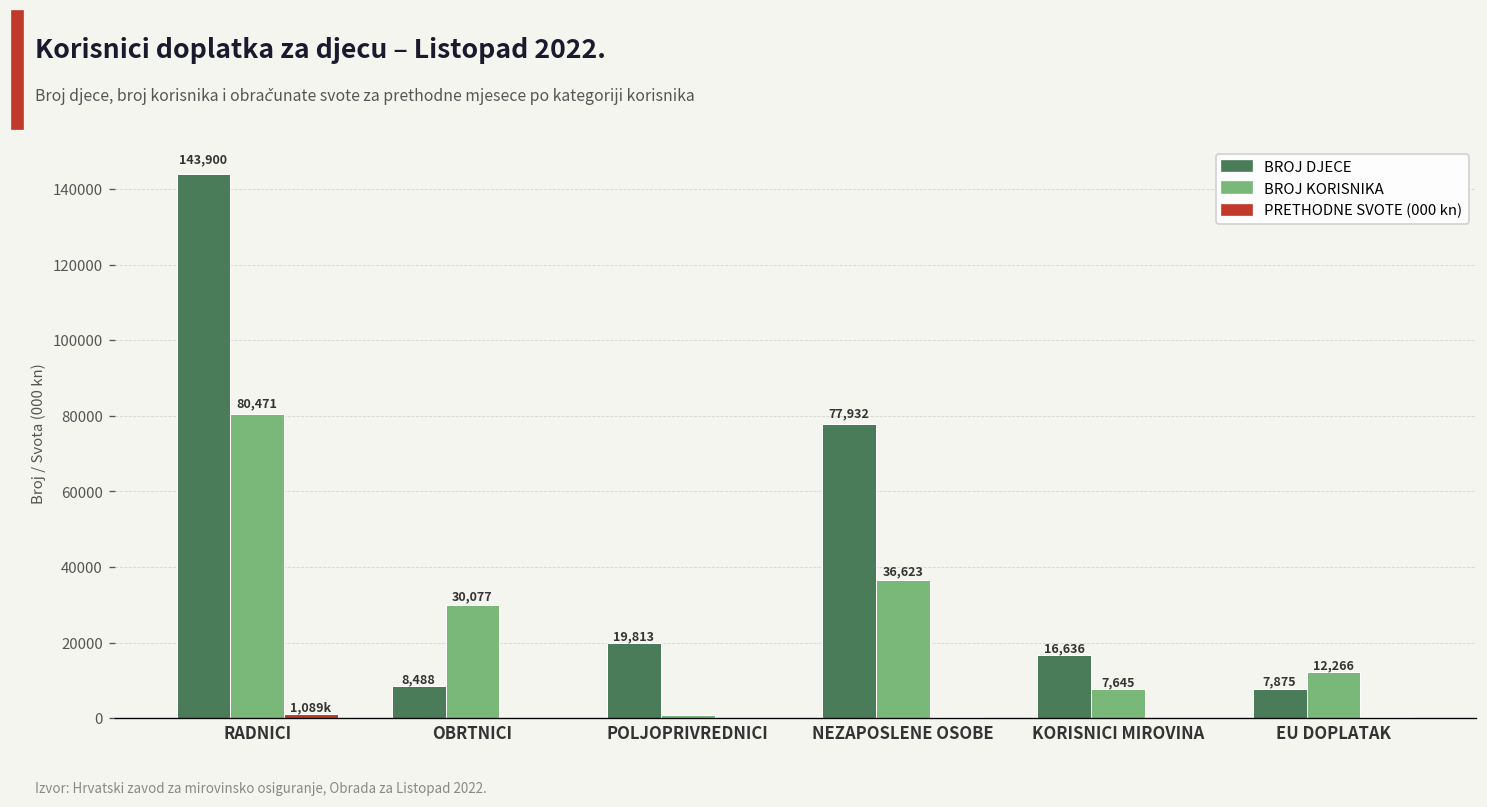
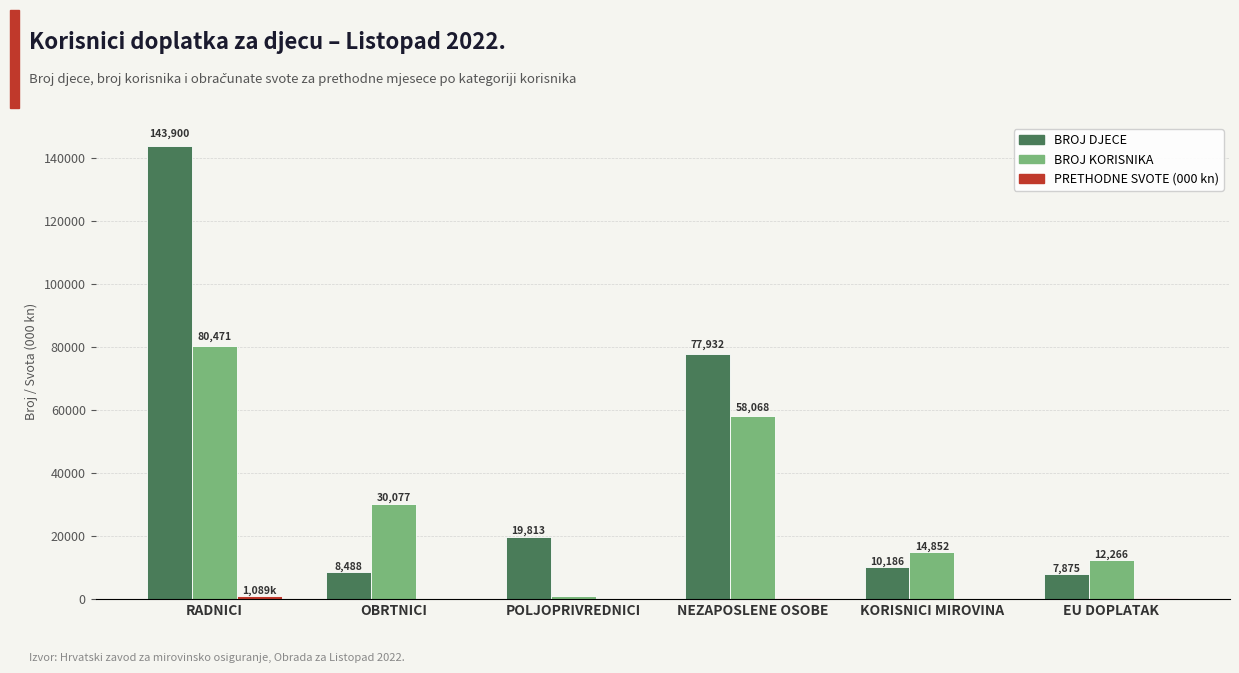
BROJ KORISNIKA, NEZAPOSLENE OSOBE: 36,623 -> 58,068
BROJ DJECE, KORISNICI MIROVINA: 16,636 -> 10,186
BROJ KORISNIKA, KORISNICI MIROVINA: 7,645 -> 14,852
